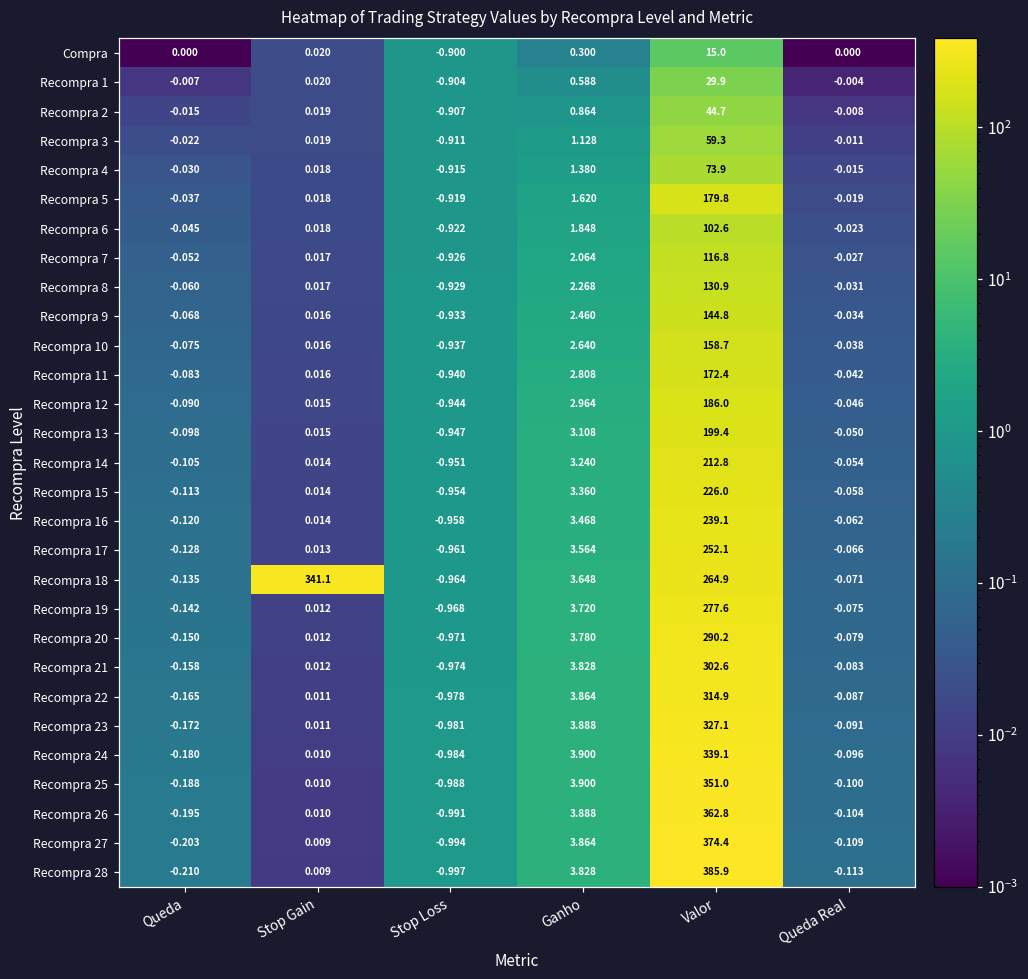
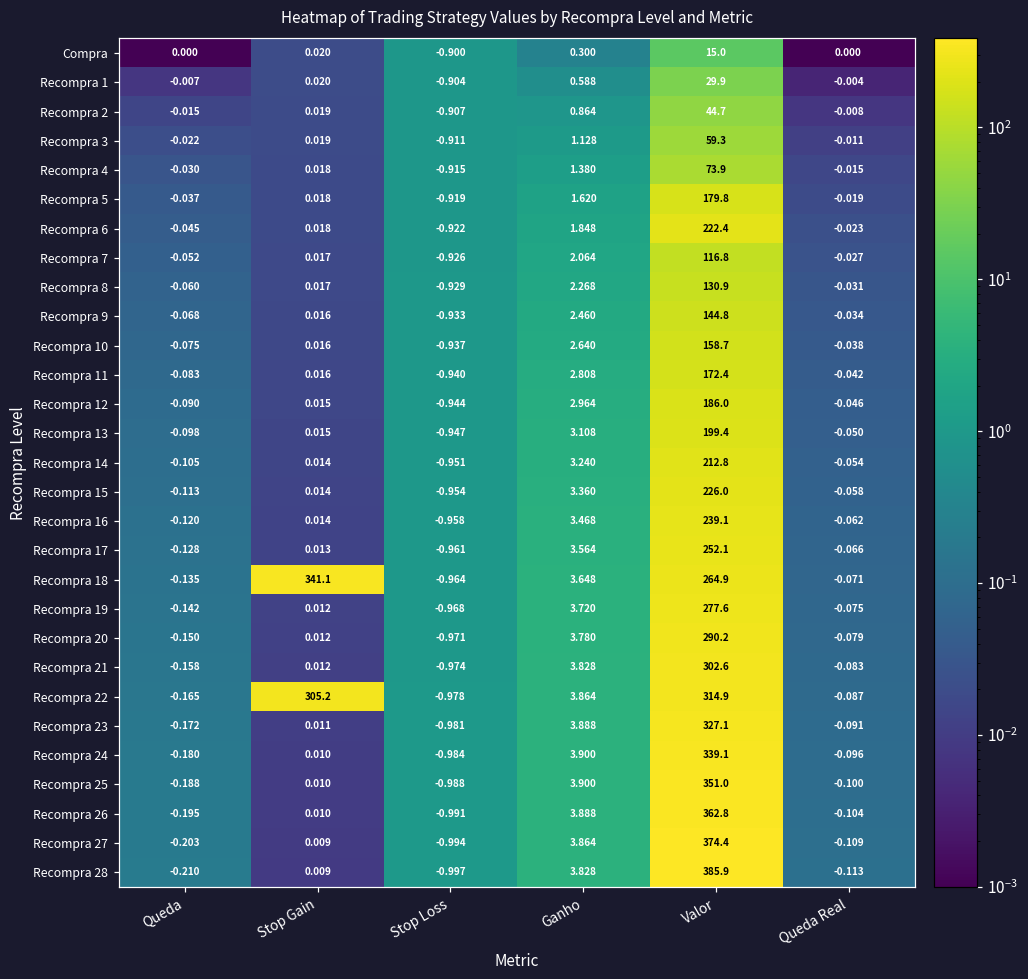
Recompra 6, Valor: 102.6 -> 222.4
Recompra 22, Stop Gain: 0.011 -> 305.2
